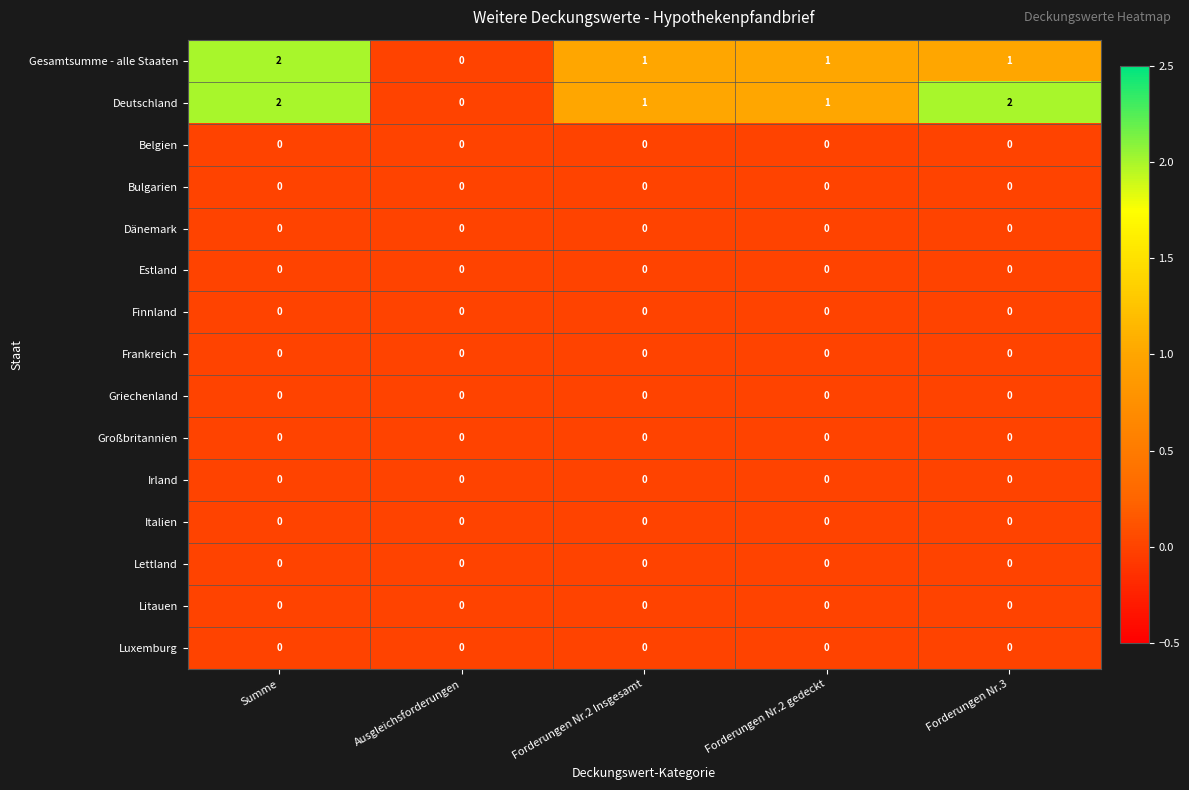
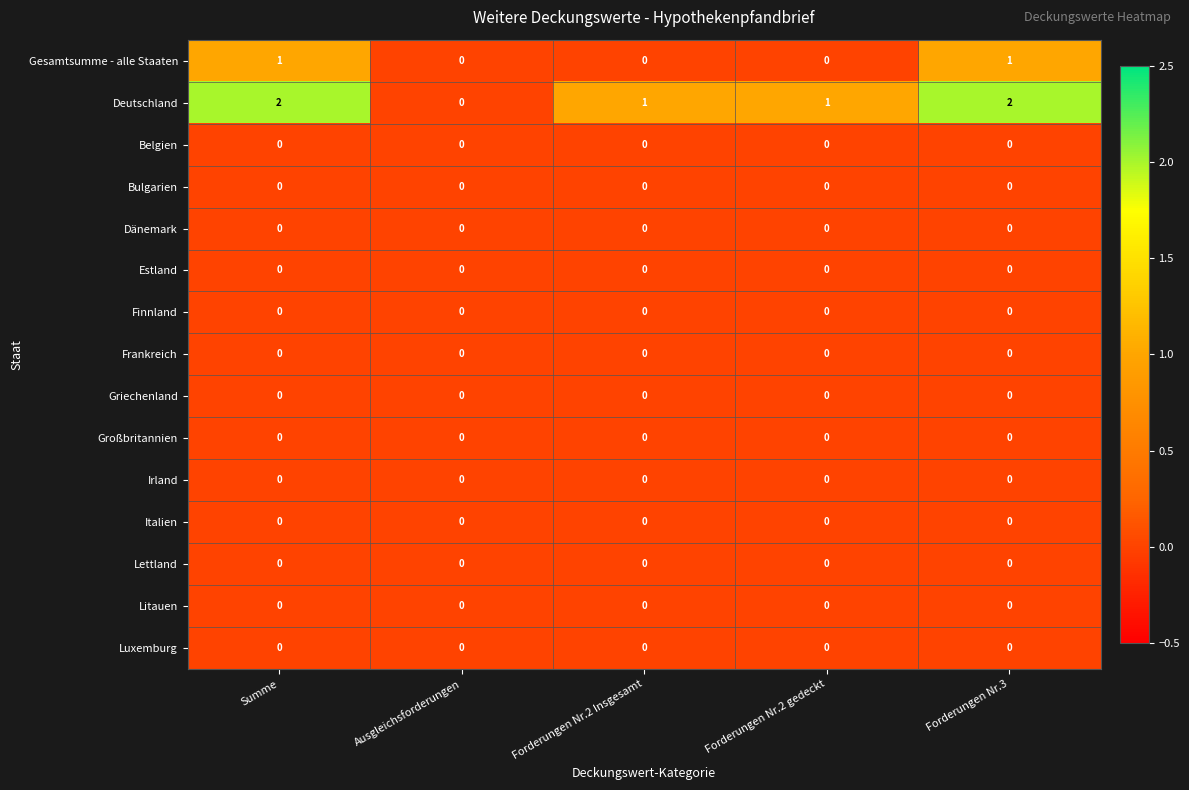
Gesamtsumme - alle Staaten, Summe: 2 -> 1
Gesamtsumme - alle Staaten, Forderungen Nr.2 Insgesamt: 1 -> 0
Gesamtsumme - alle Staaten, Forderungen Nr.2 gedeckt: 1 -> 0
